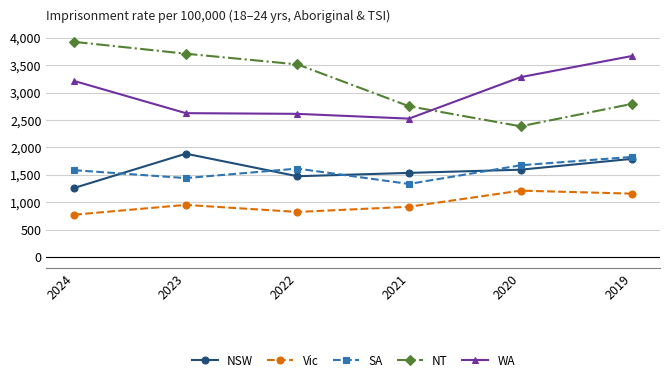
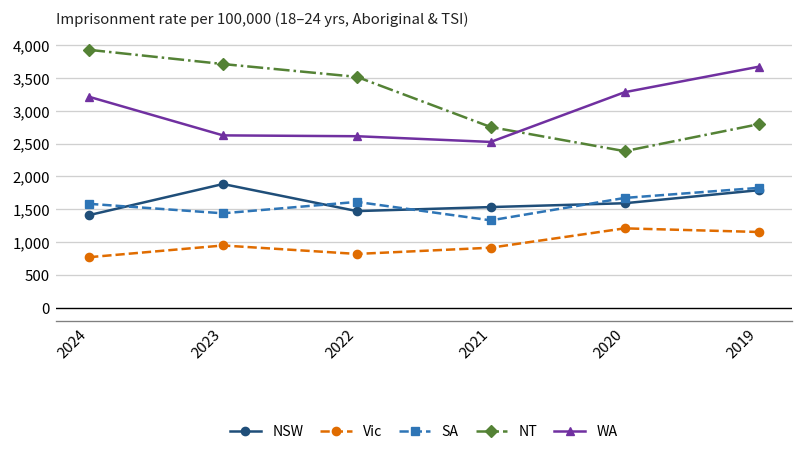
NSW, 2024: 1,300 -> 1,400
